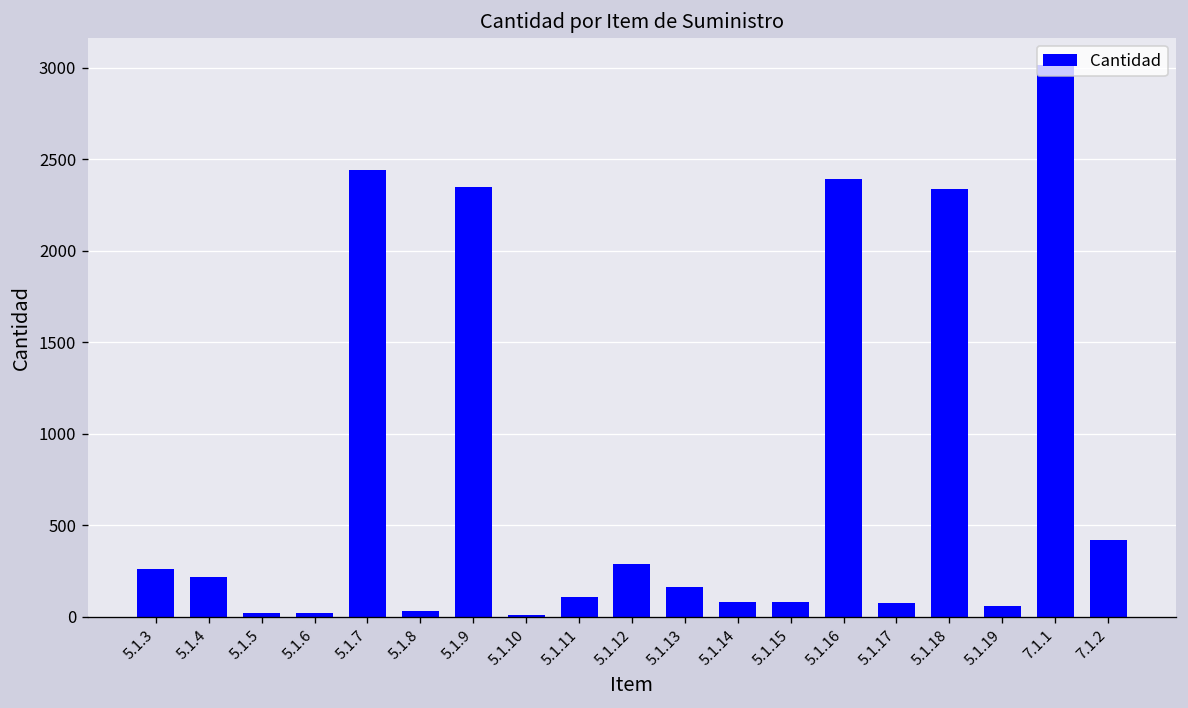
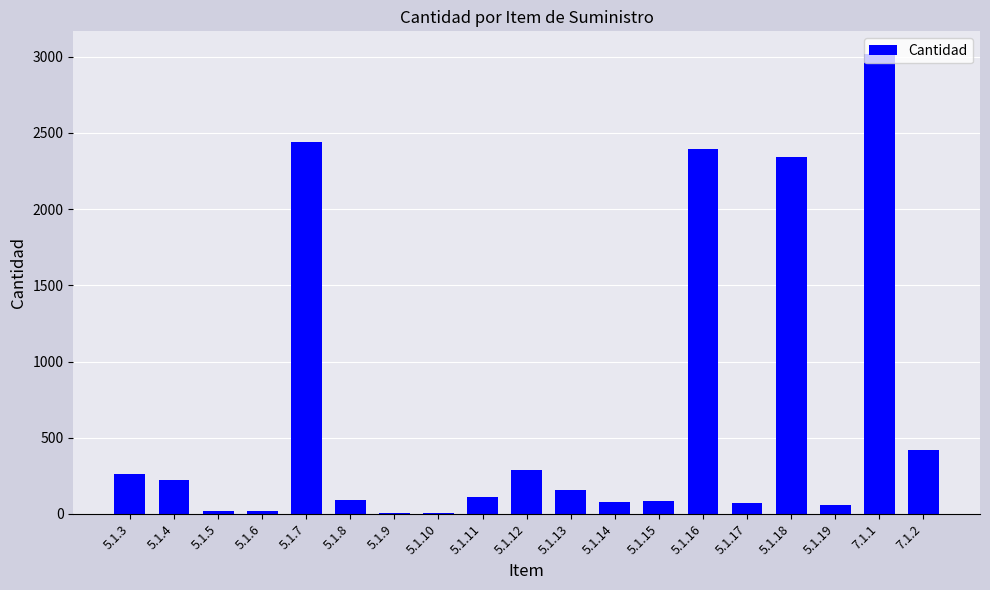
5.1.8: 30 -> 90
5.1.9: 2350 -> 10
